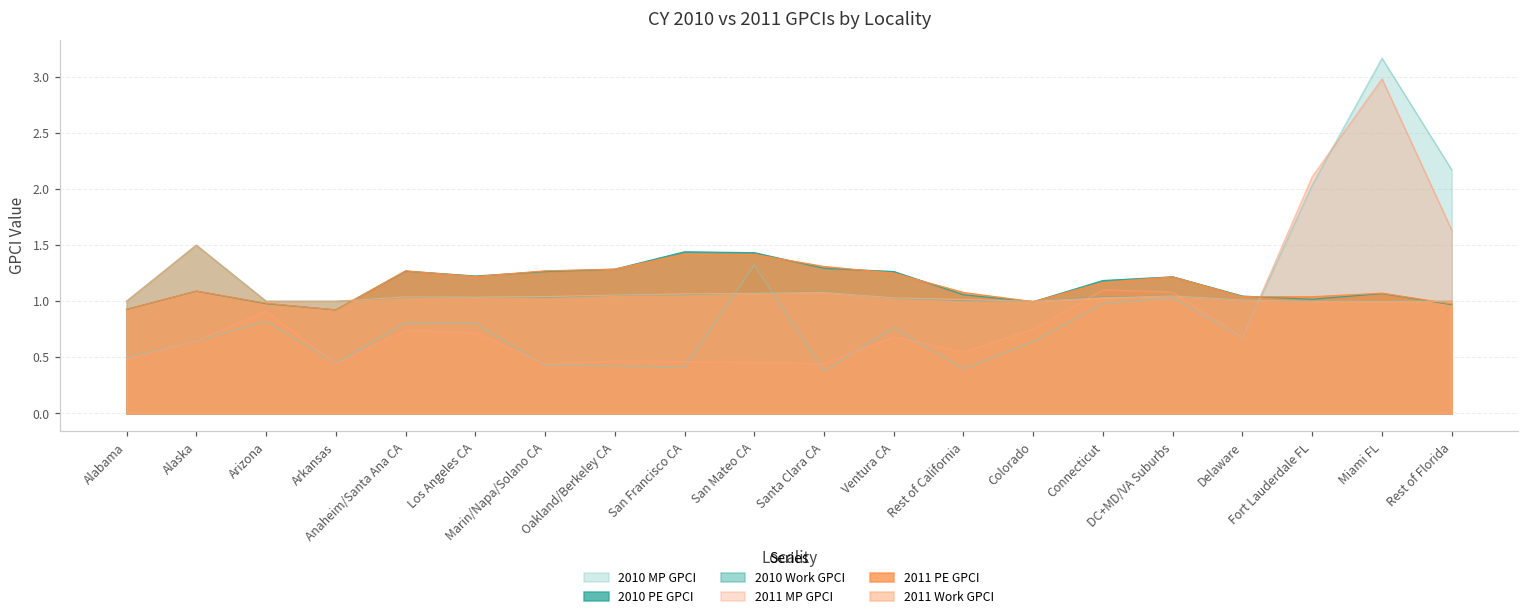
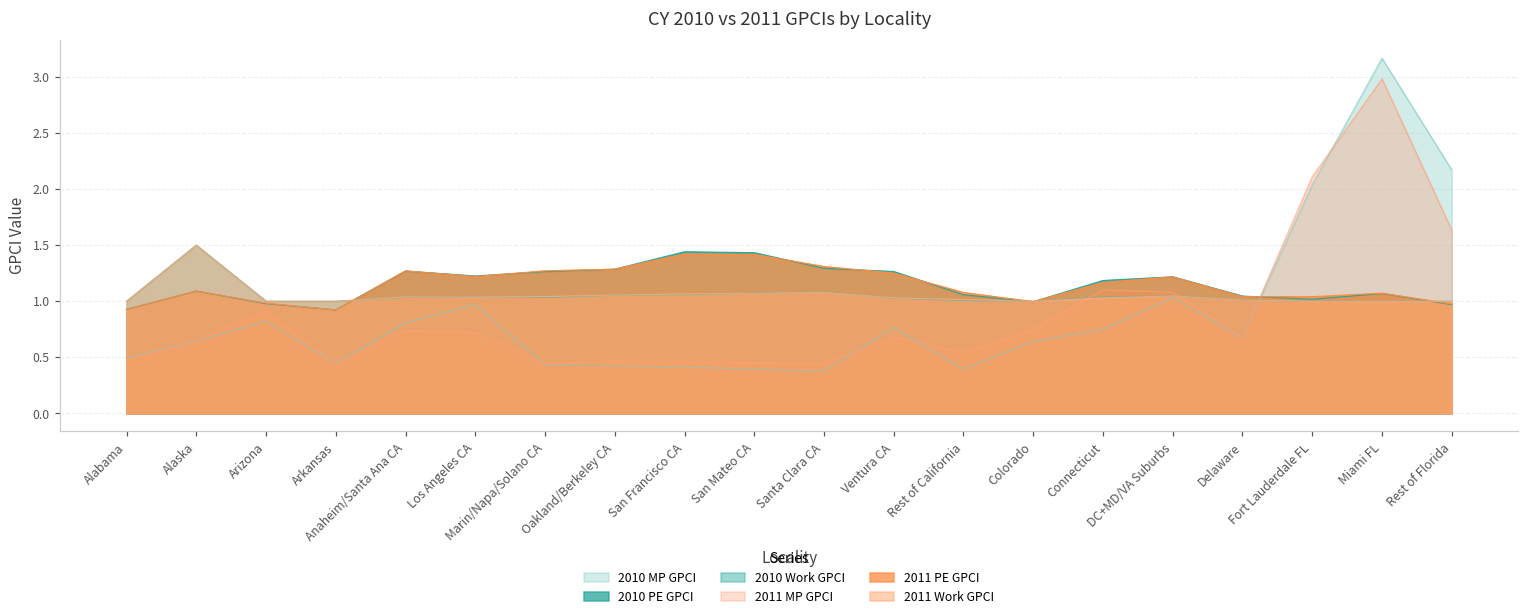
2010 MP GPCI, Los Angeles CA: 0.80 -> 0.97
2010 MP GPCI, San Mateo CA: 1.32 -> 0.39
2010 MP GPCI, Connecticut: 0.98 -> 0.75
